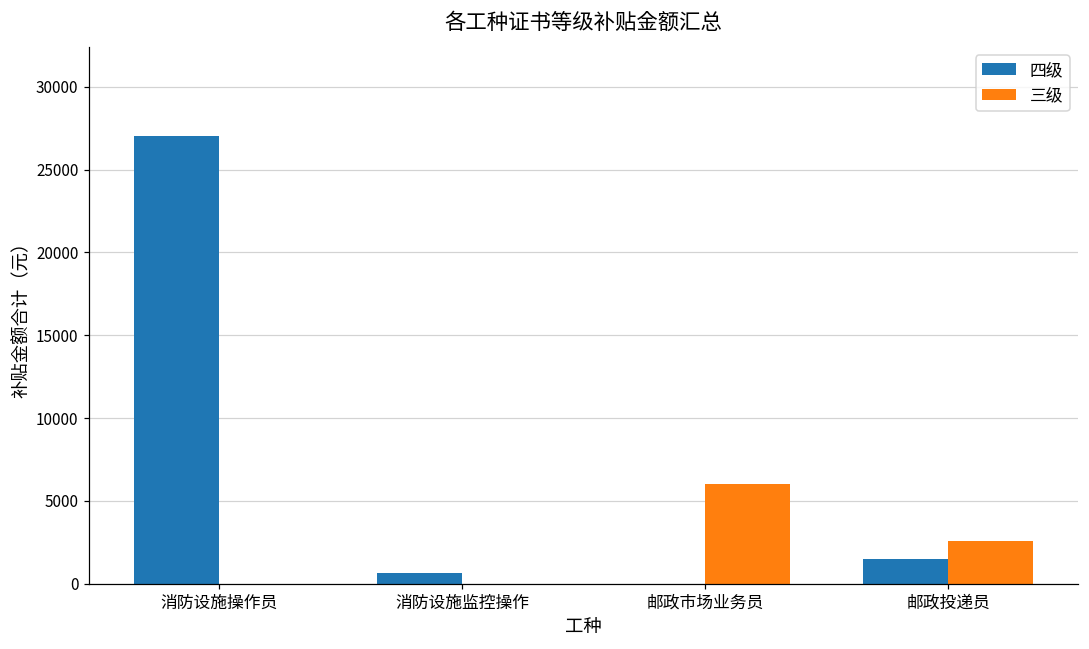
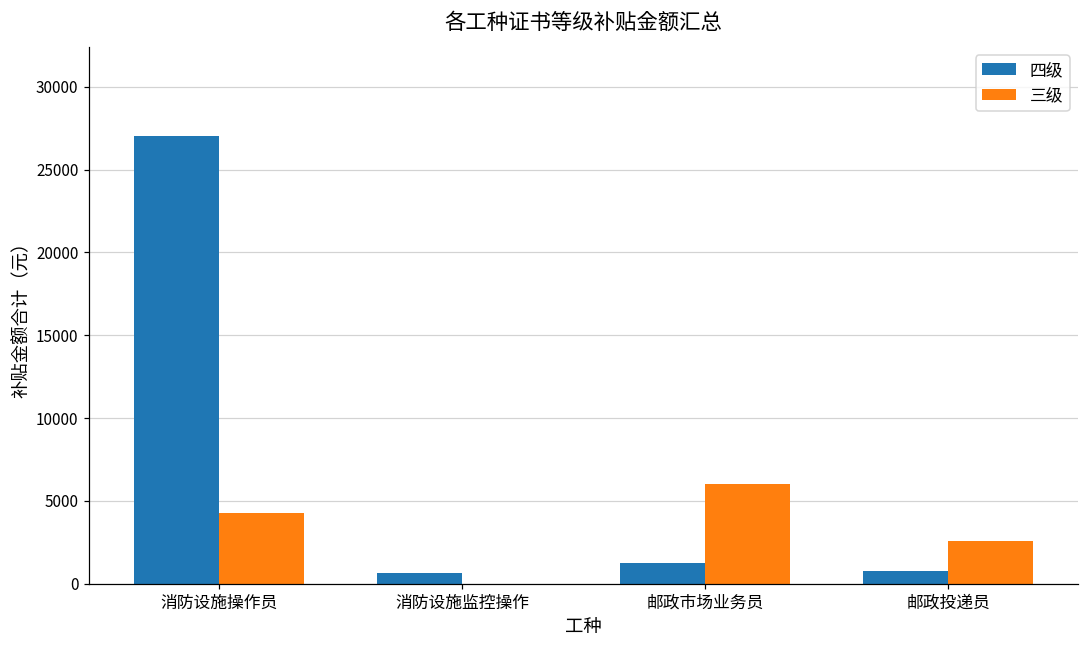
三级, 消防设施操作员: 0 -> 4300
四级, 邮政市场业务员: 0 -> 1300
四级, 邮政投递员: 1500 -> 800
